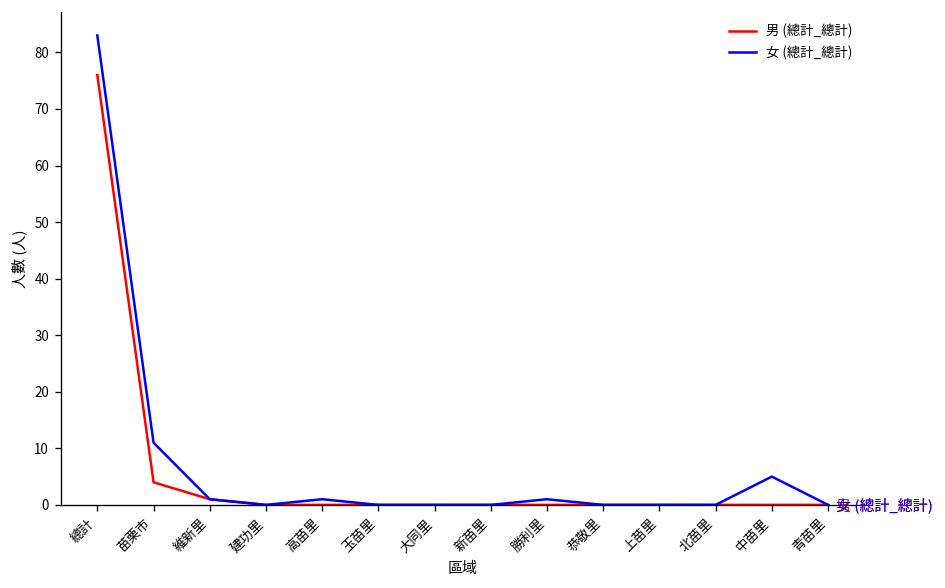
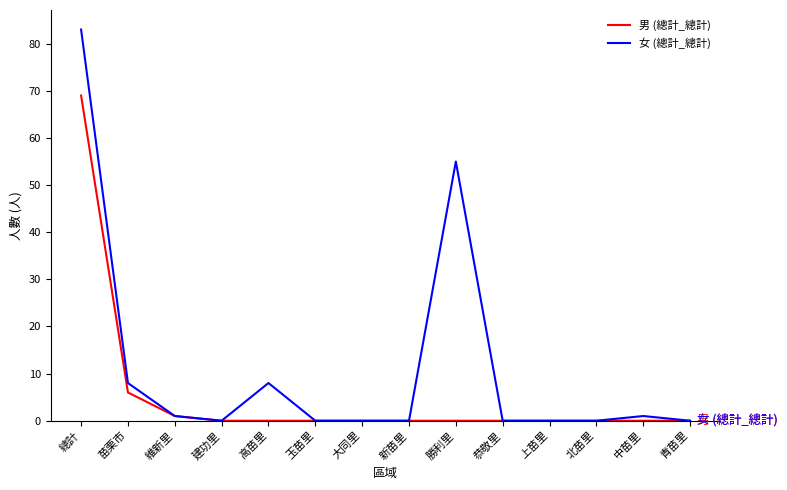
男 (總計_總計), 總計: 76 -> 69
男 (總計_總計), 苗栗市: 4 -> 6
女 (總計_總計), 苗栗市: 11 -> 8
女 (總計_總計), 高苗里: 1 -> 8
女 (總計_總計), 勝利里: 1 -> 55
女 (總計_總計), 中苗里: 5 -> 1
